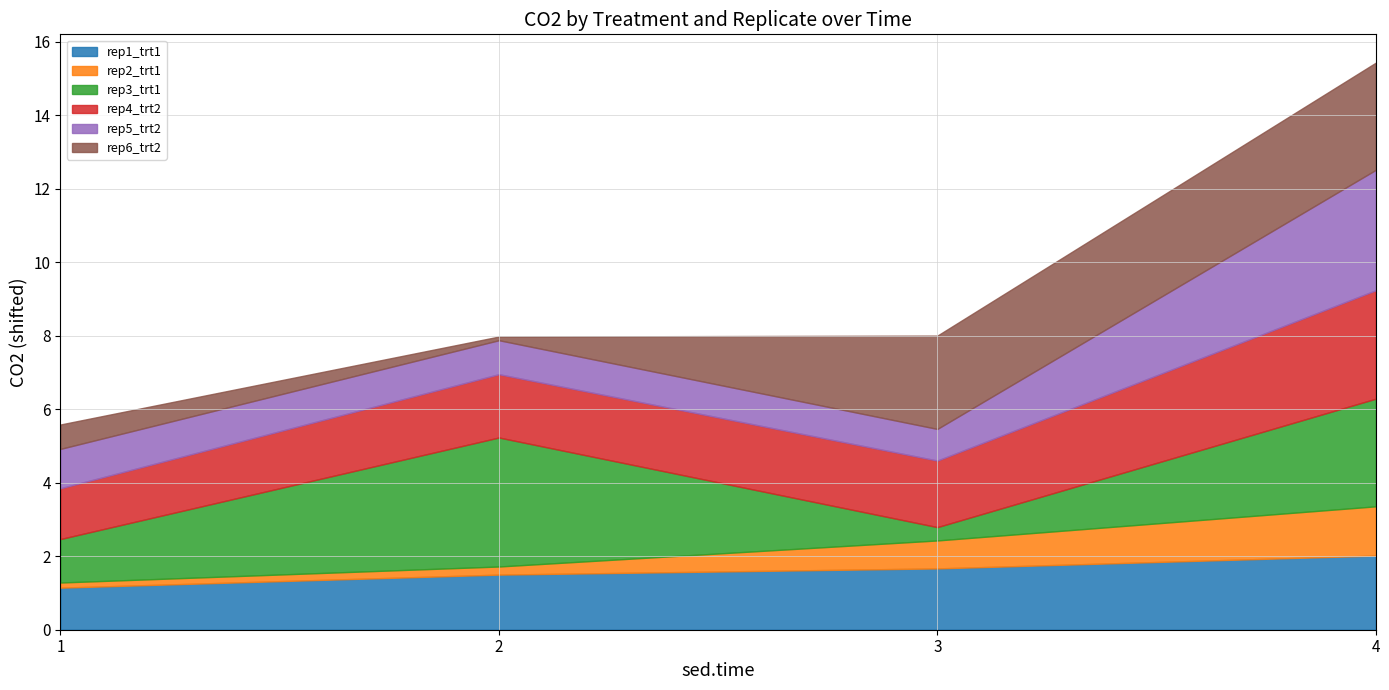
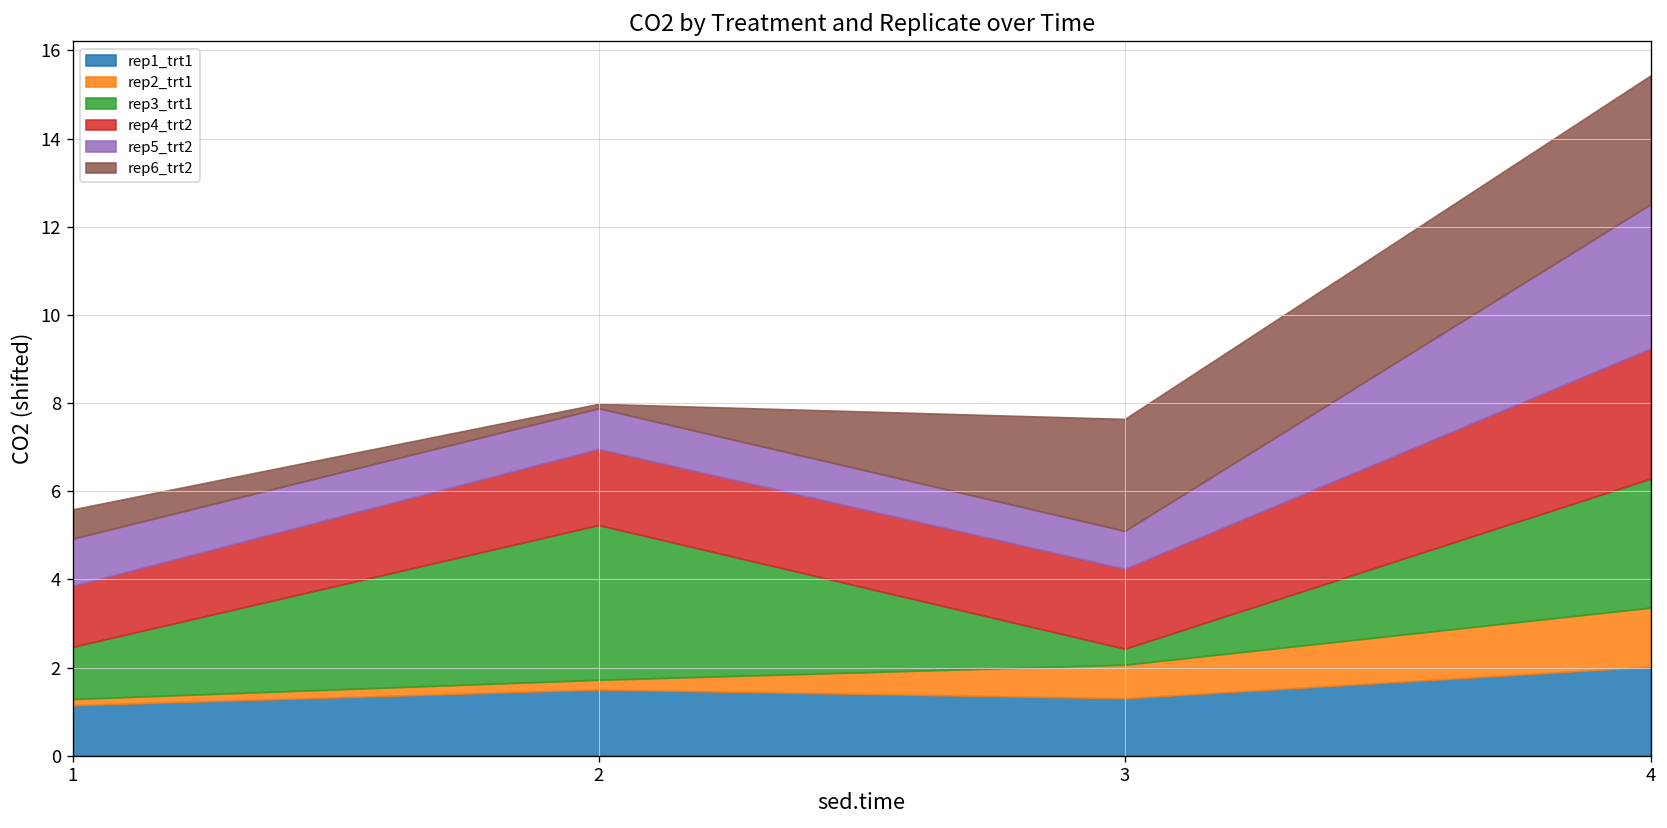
rep1_trt1, 3: 1.7 -> 1.3
